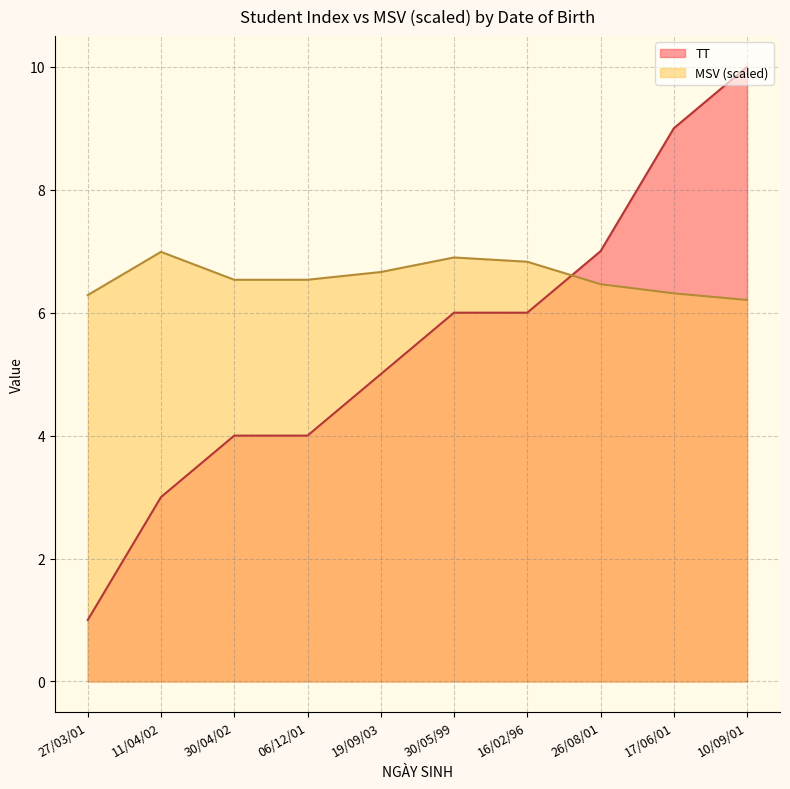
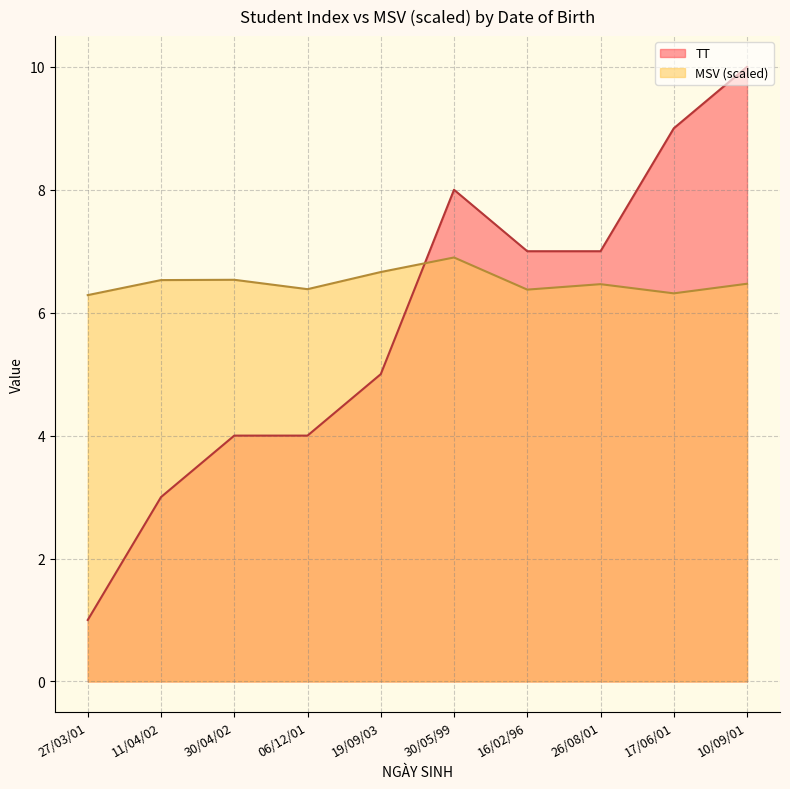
MSV (scaled), 11/04/02: 7.0 -> 6.5
MSV (scaled), 06/12/01: 6.5 -> 6.4
TT, 30/05/99: 6 -> 8
TT, 16/02/96: 6 -> 7
MSV (scaled), 16/02/96: 6.8 -> 6.4
MSV (scaled), 10/09/01: 6.2 -> 6.5
